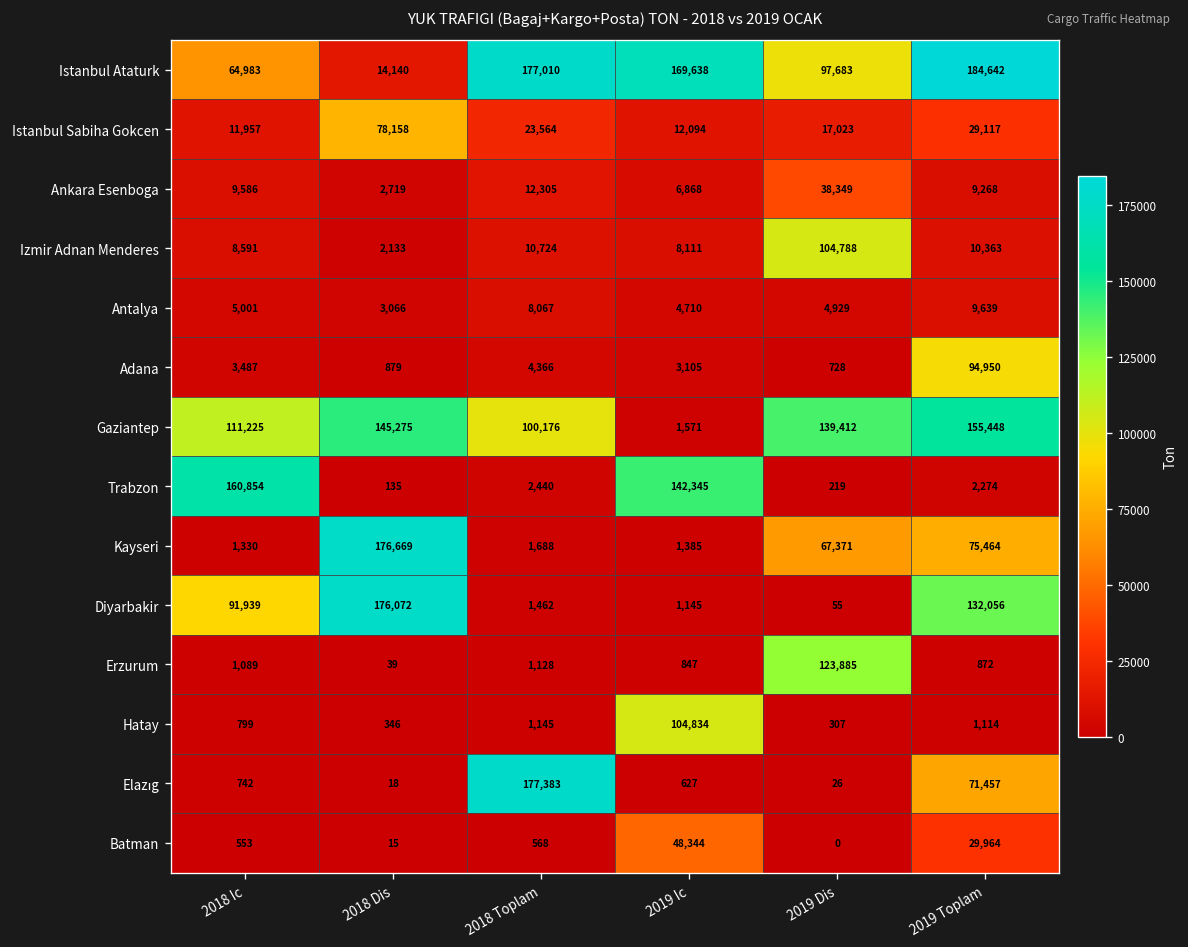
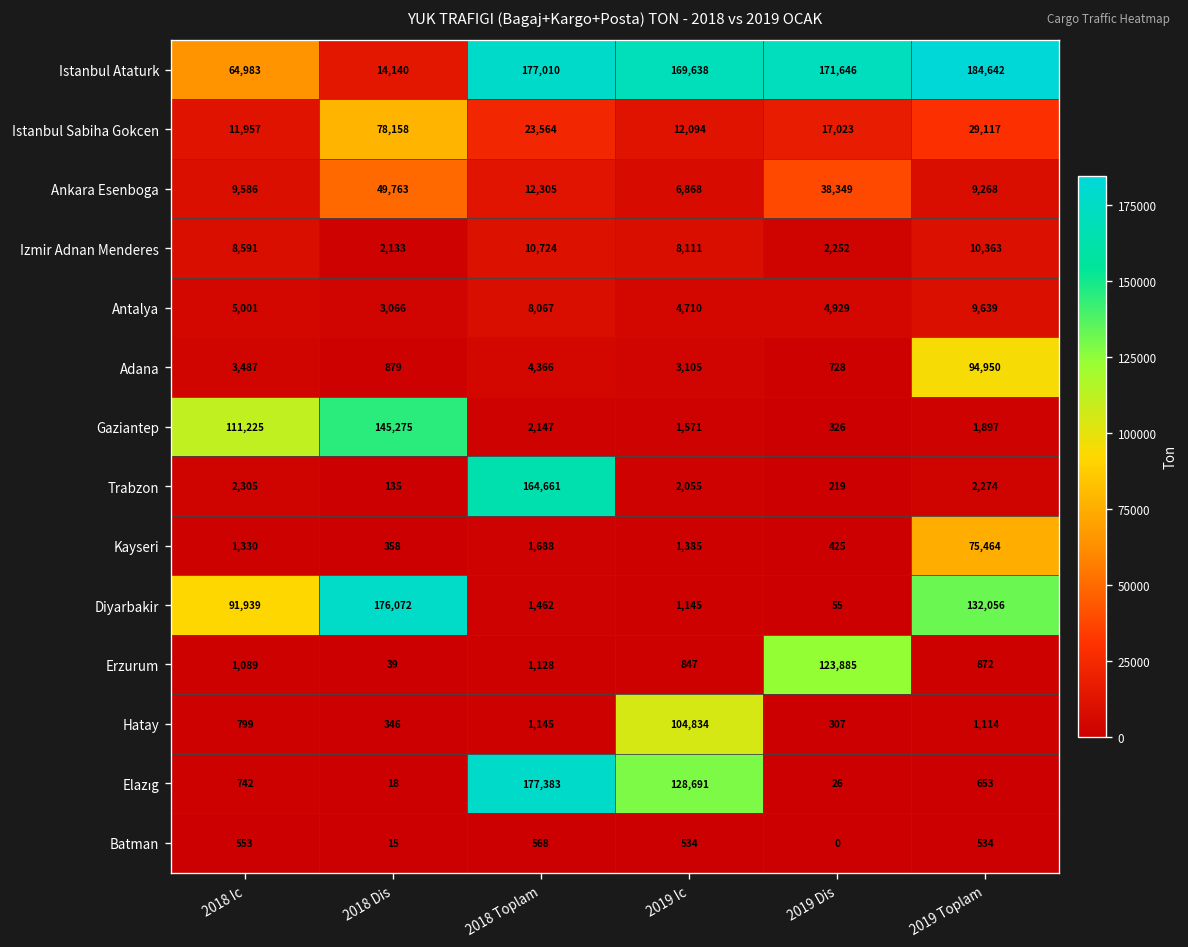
Istanbul Ataturk, 2019 Dis: 97,683 -> 171,646
Ankara Esenboga, 2018 Dis: 2,719 -> 49,763
Izmir Adnan Menderes, 2019 Dis: 104,788 -> 2,252
Gaziantep, 2018 Toplam: 100,176 -> 2,147
Gaziantep, 2019 Dis: 139,412 -> 326
Gaziantep, 2019 Toplam: 155,448 -> 1,897
Trabzon, 2018 Ic: 160,854 -> 2,305
Trabzon, 2018 Toplam: 2,440 -> 164,661
Trabzon, 2019 Ic: 142,345 -> 2,055
Kayseri, 2018 Dis: 176,669 -> 358
Kayseri, 2019 Dis: 67,371 -> 425
Elazıg, 2019 Ic: 627 -> 128,691
Elazıg, 2019 Toplam: 71,457 -> 653
Batman, 2019 Ic: 48,344 -> 534
Batman, 2019 Toplam: 29,964 -> 534
